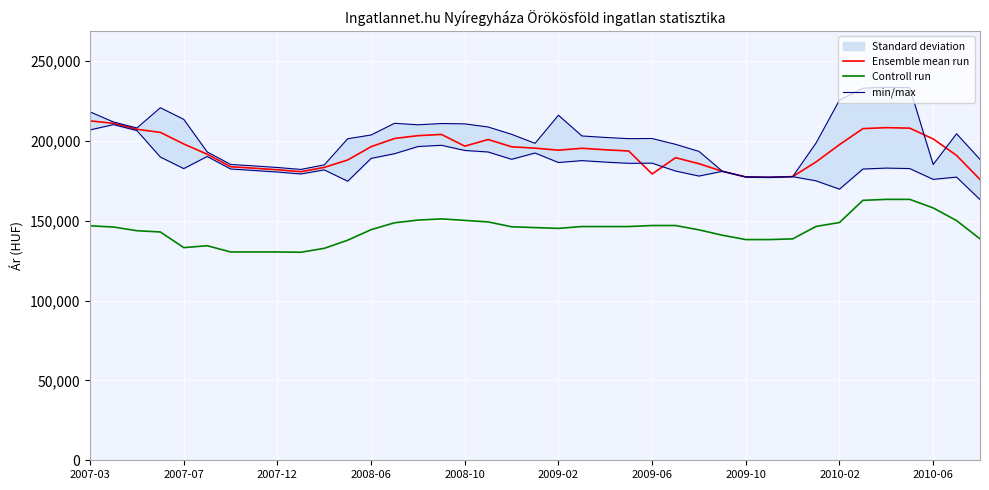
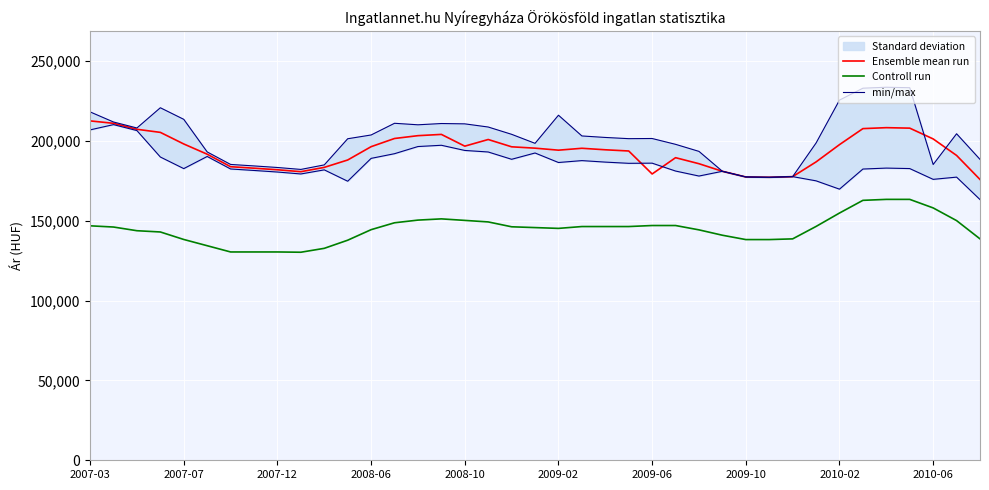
Controll run, 2007-07: 133,000 -> 138,000
Controll run, 2010-02: 149,000 -> 155,000
